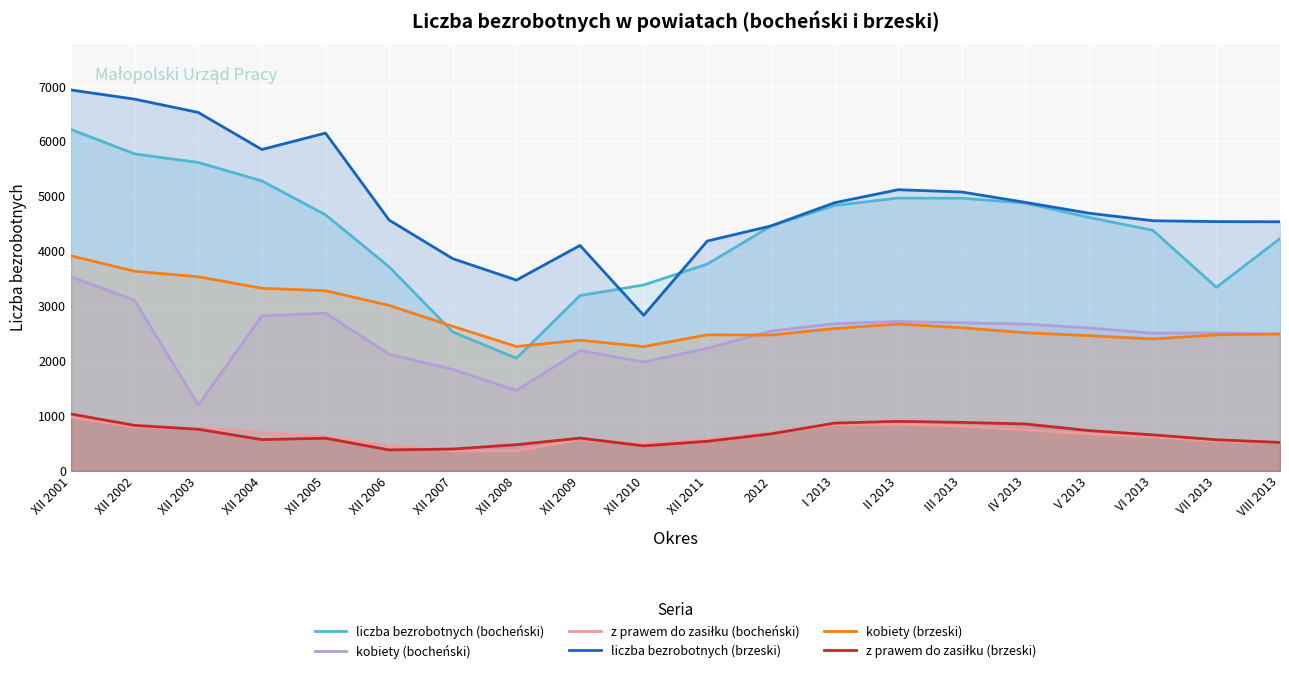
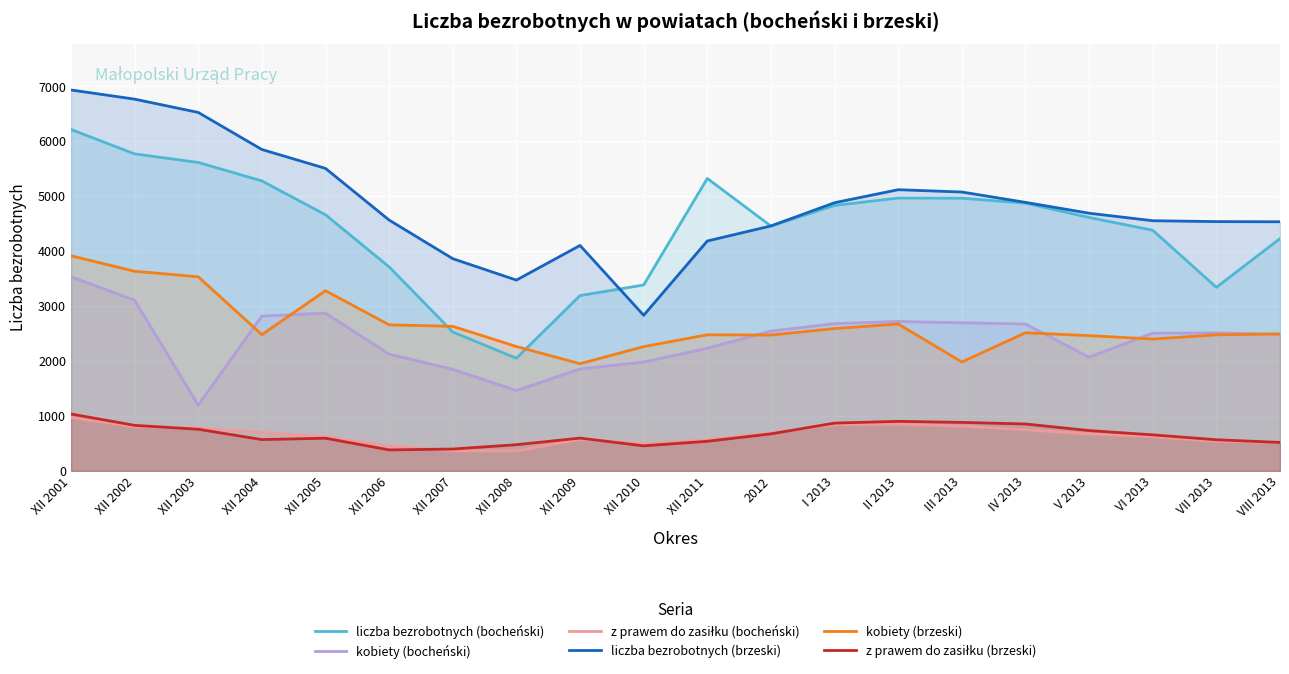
kobiety (brzeski), XII 2004: 3300 -> 2500
liczba bezrobotnych (brzeski), XII 2005: 6200 -> 5500
kobiety (brzeski), XII 2006: 3000 -> 2700
kobiety (bocheński), XII 2009: 2200 -> 1900
kobiety (brzeski), XII 2009: 2400 -> 2000
liczba bezrobotnych (bocheński), XII 2011: 3800 -> 5300
kobiety (brzeski), III 2013: 2600 -> 2000
kobiety (bocheński), V 2013: 2600 -> 2100
